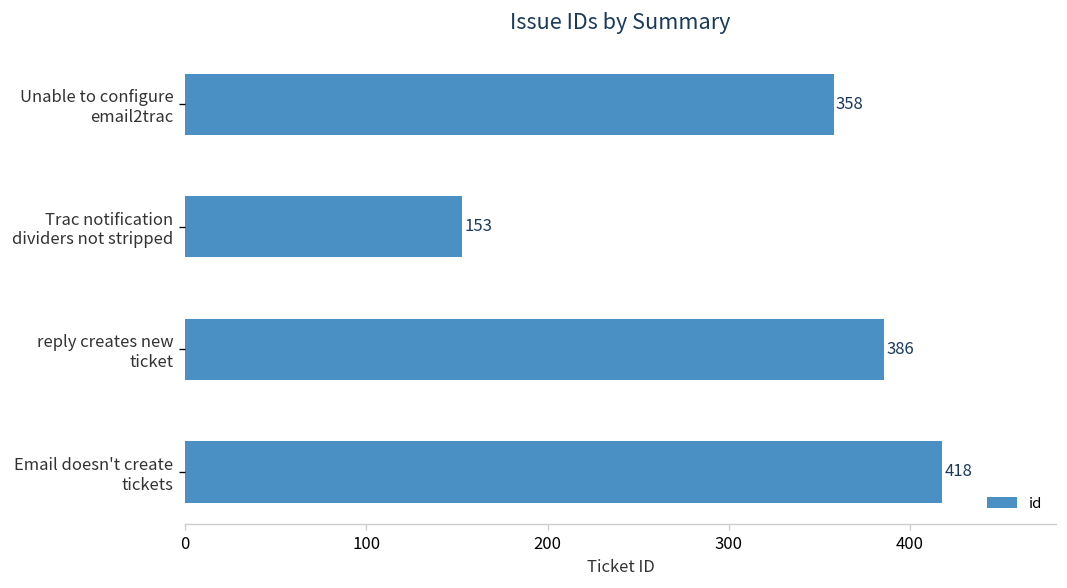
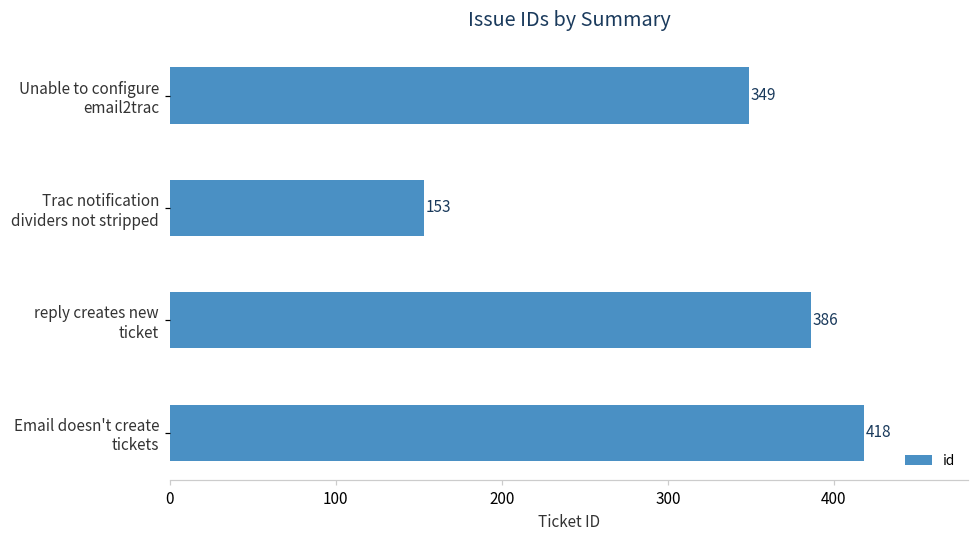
Unable to configure email2trac: 358 -> 349
